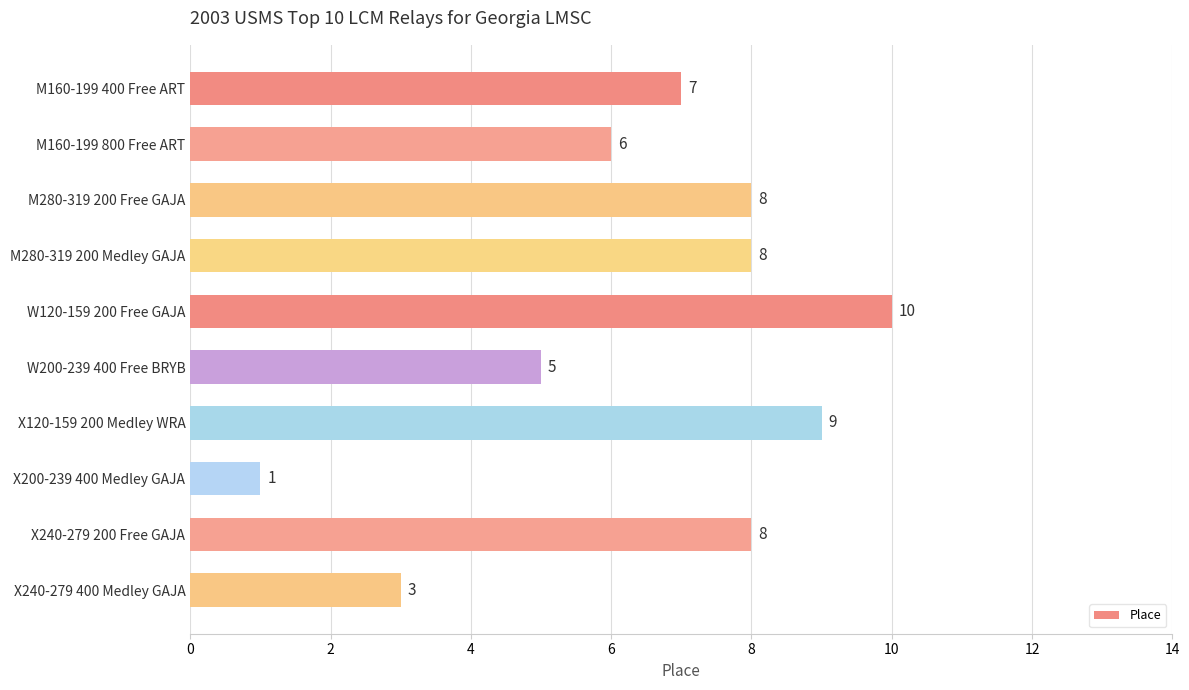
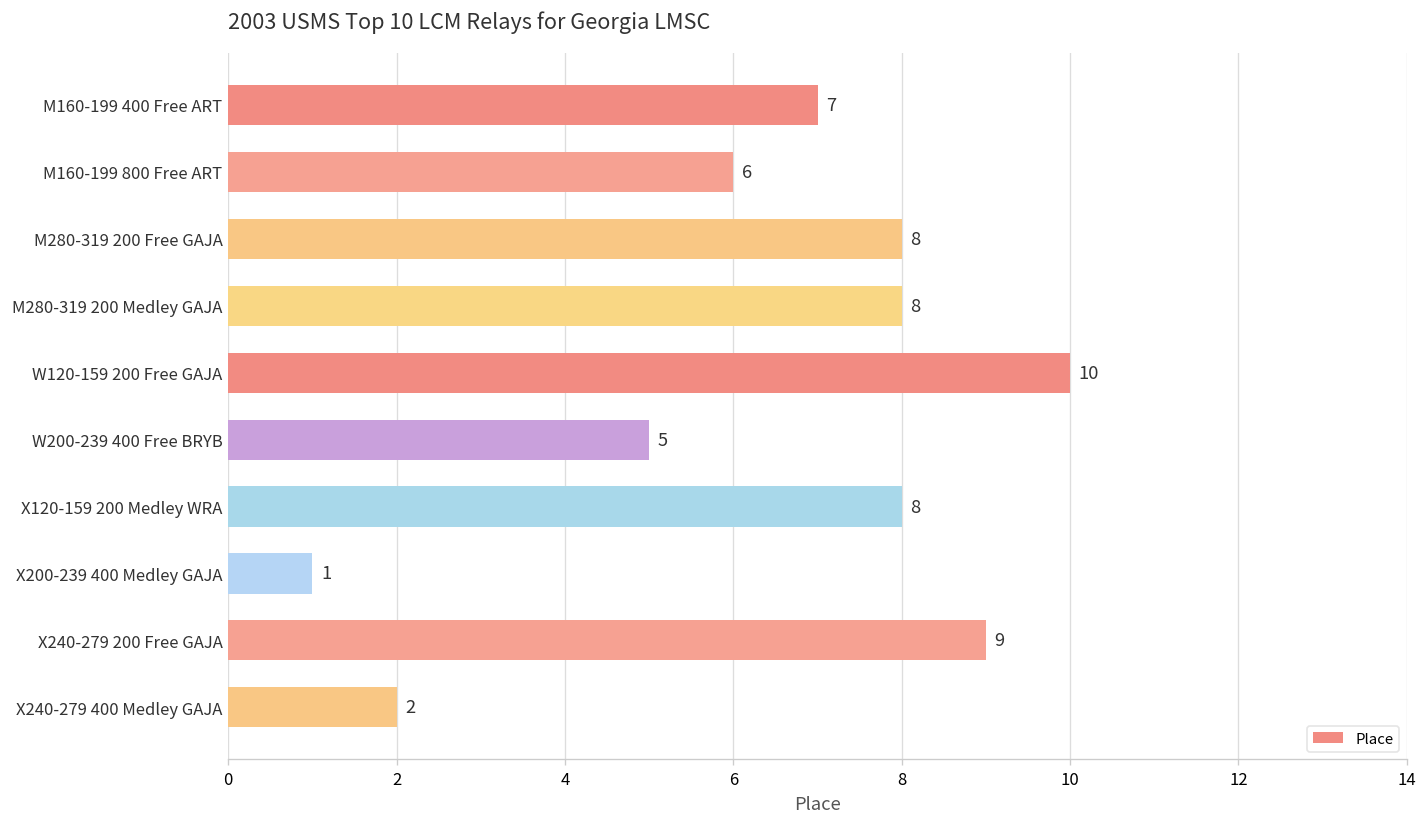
X120-159 200 Medley WRA: 9 -> 8
X240-279 200 Free GAJA: 8 -> 9
X240-279 400 Medley GAJA: 3 -> 2
